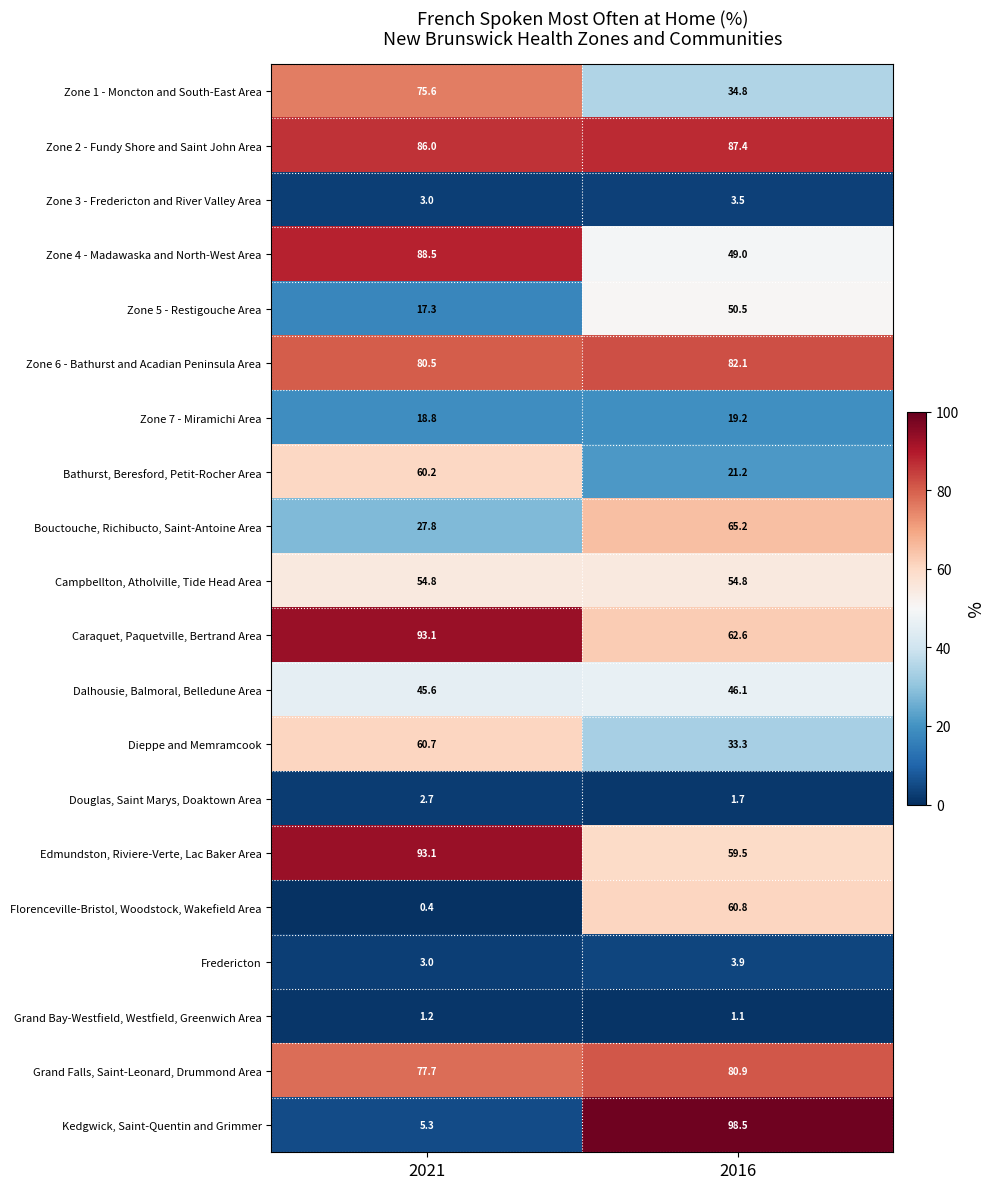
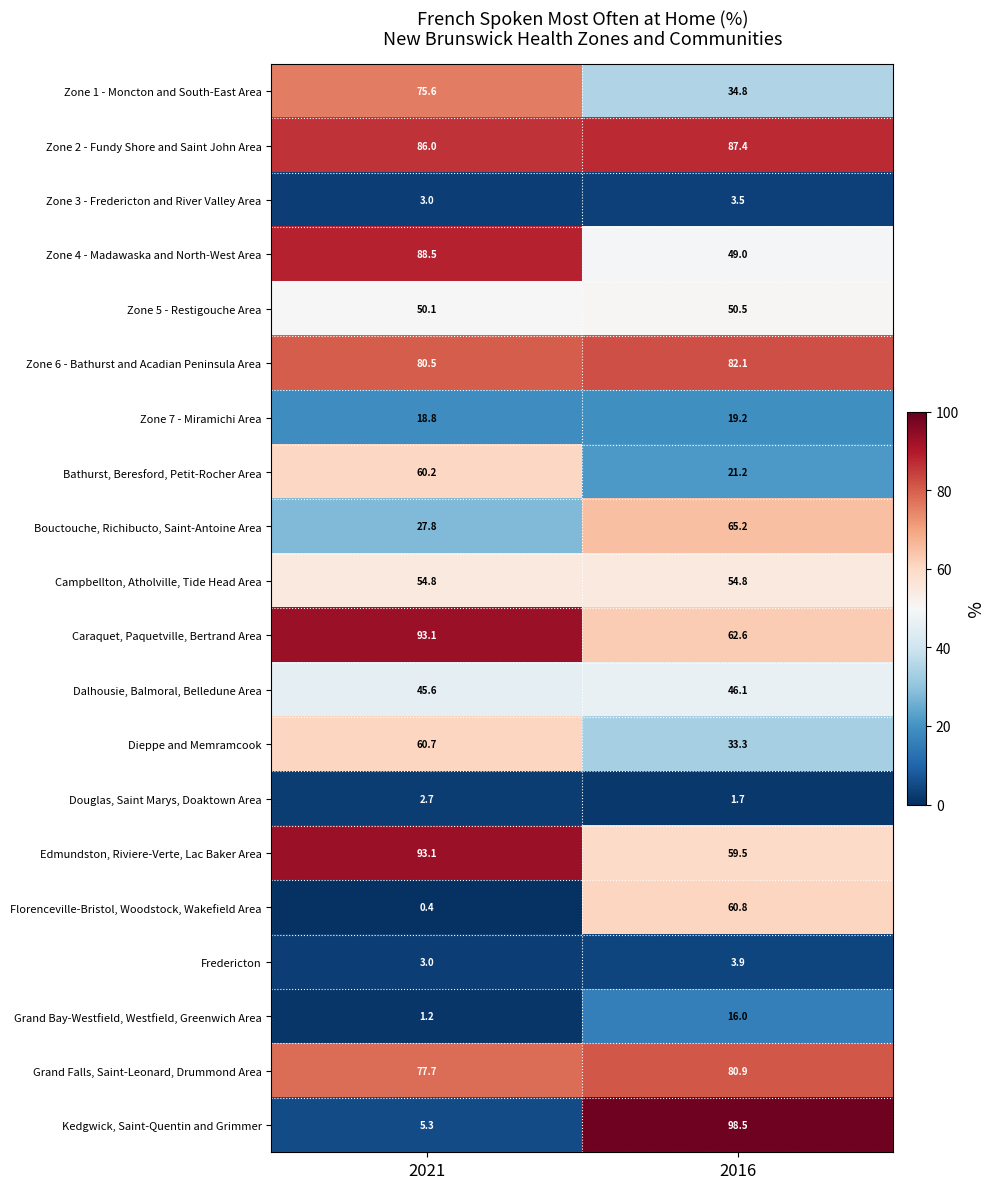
Zone 5 - Restigouche Area, 2021: 17.3 -> 50.1
Grand Bay-Westfield, Westfield, Greenwich Area, 2016: 1.1 -> 16.0
